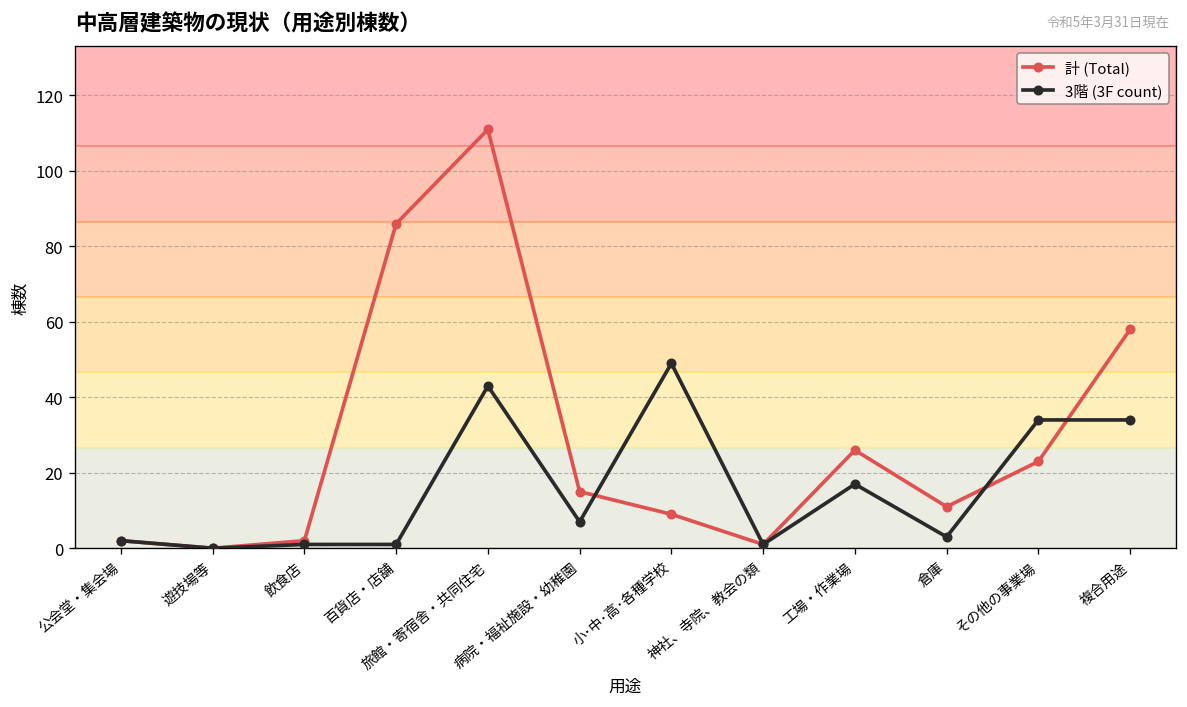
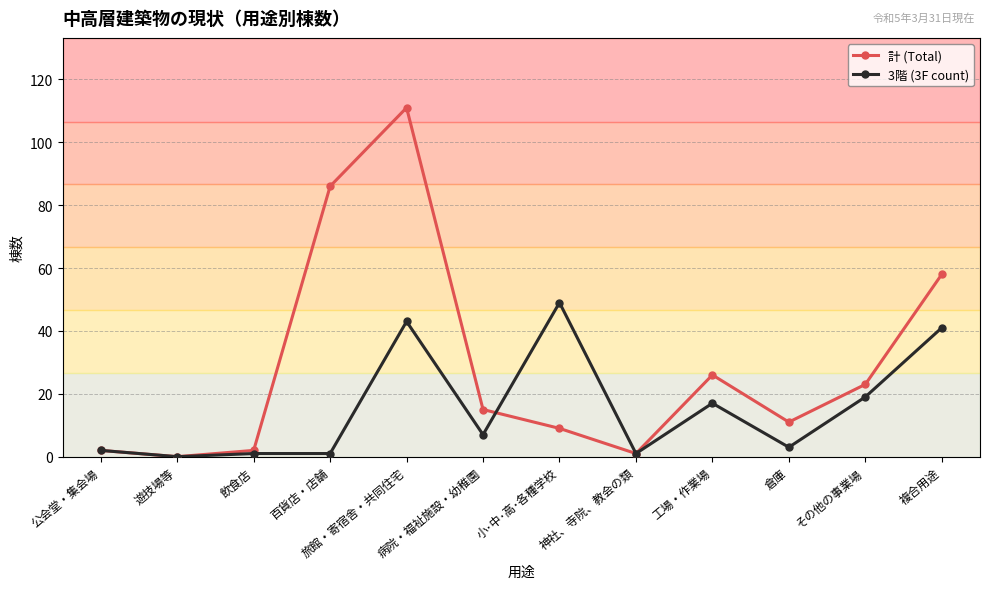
3階 (3F count), その他の事業場: 34 -> 19
3階 (3F count), 複合用途: 34 -> 41
